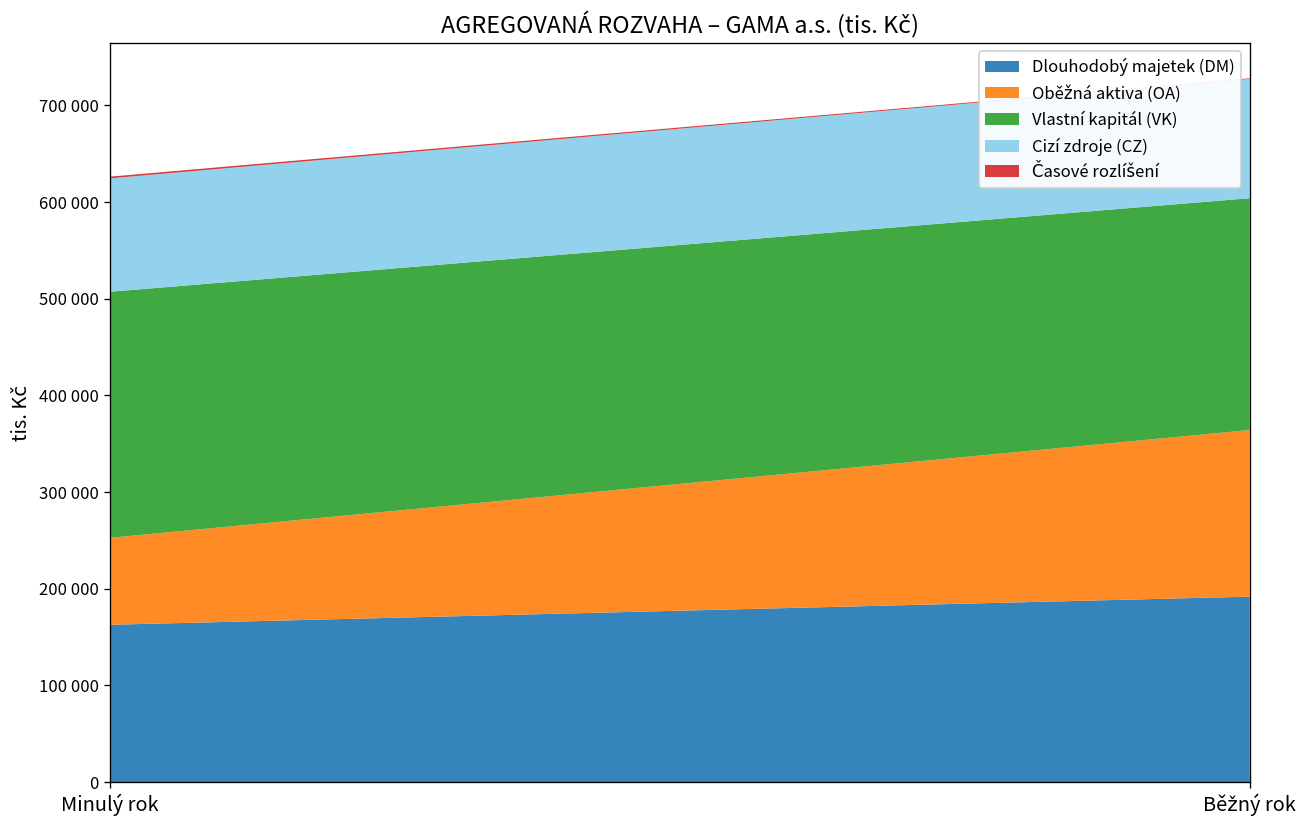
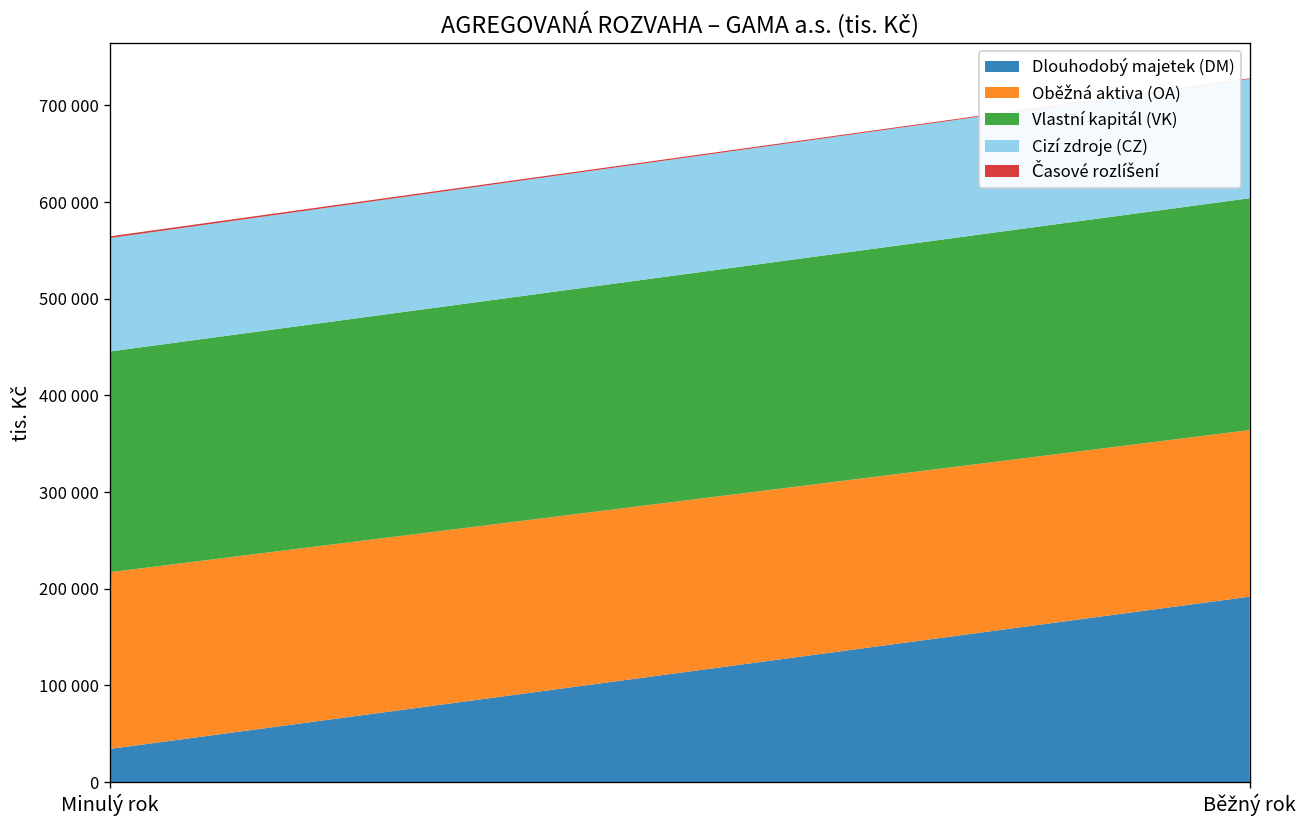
Dlouhodobý majetek (DM), Minulý rok: 160000 -> 30000
Oběžná aktiva (OA), Minulý rok: 90000 -> 180000
Vlastní kapitál (VK), Minulý rok: 250000 -> 230000
